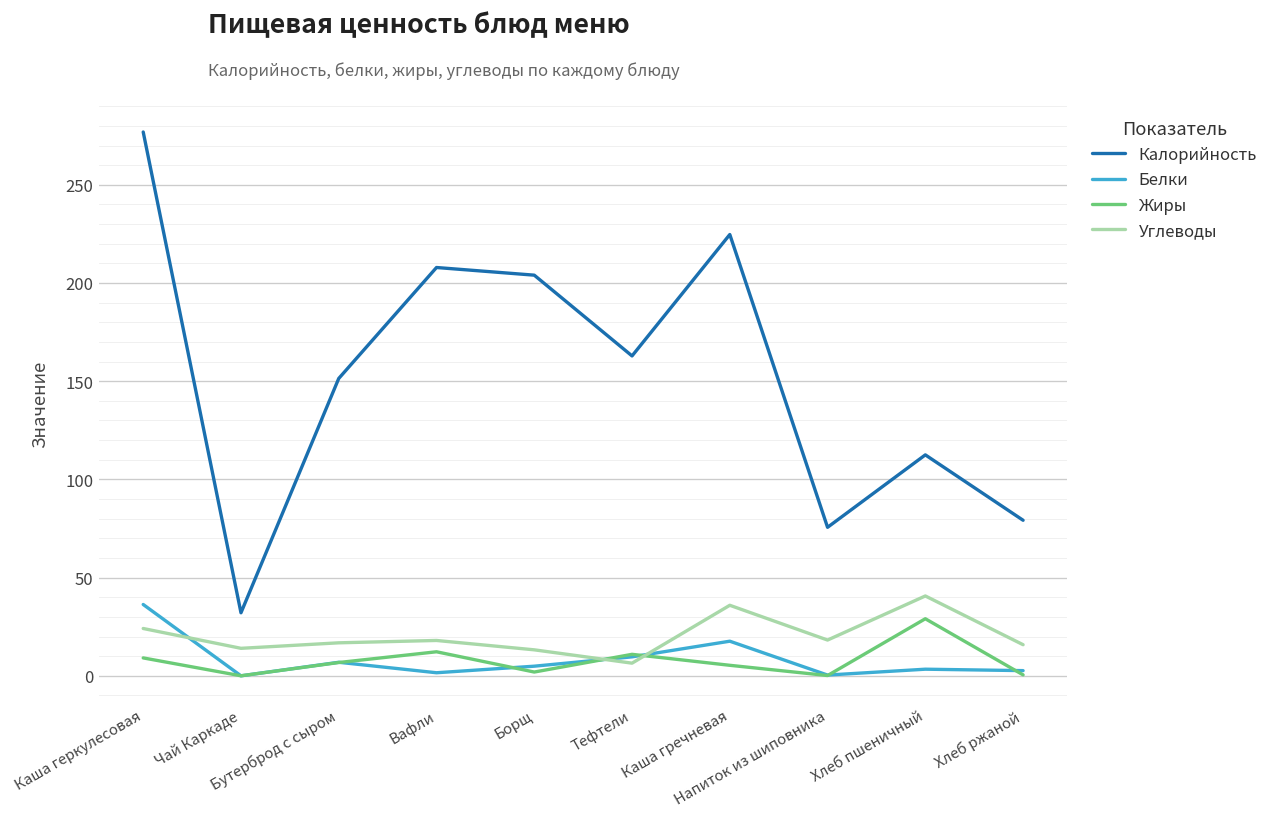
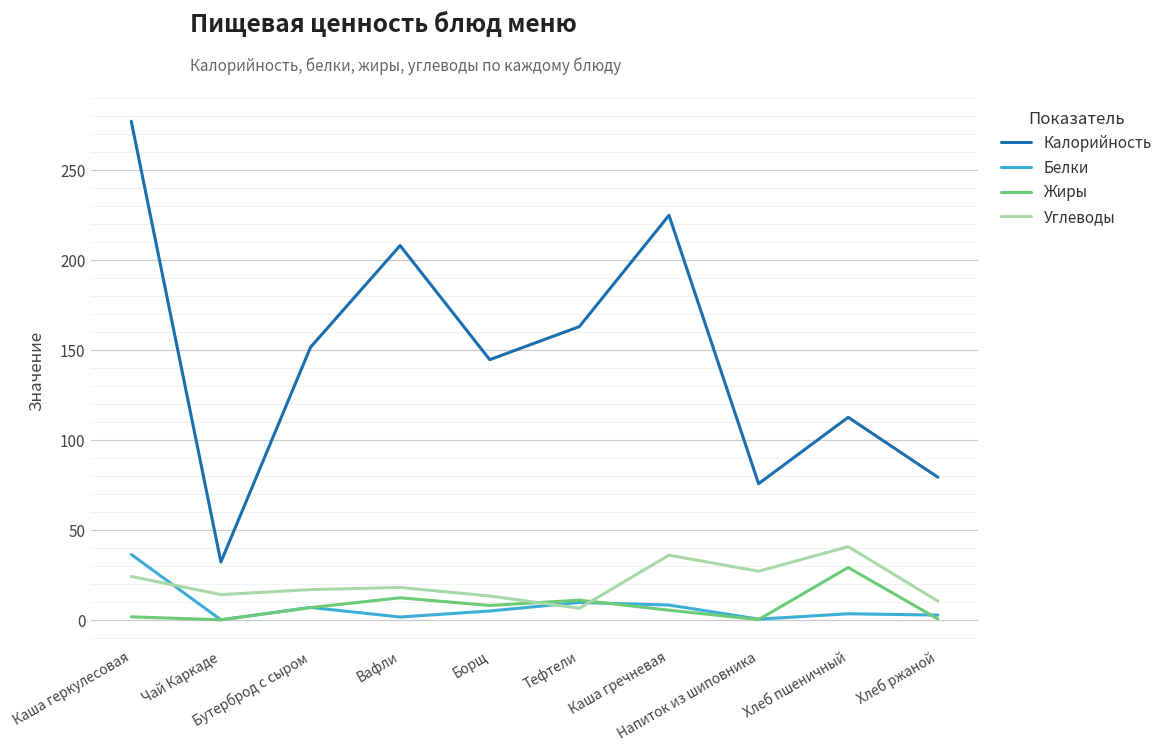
Жиры, Каша геркулесовая: 9 -> 2
Калорийность, Борщ: 204 -> 145
Жиры, Борщ: 2 -> 8
Белки, Каша гречневая: 18 -> 8
Углеводы, Напиток из шиповника: 18 -> 27
Углеводы, Хлеб ржаной: 16 -> 10
